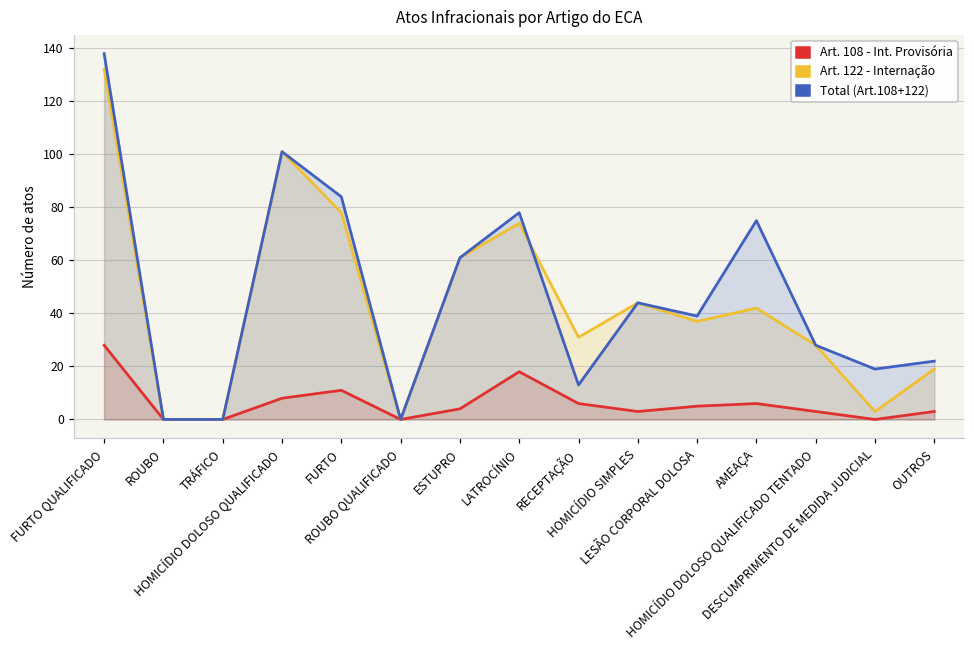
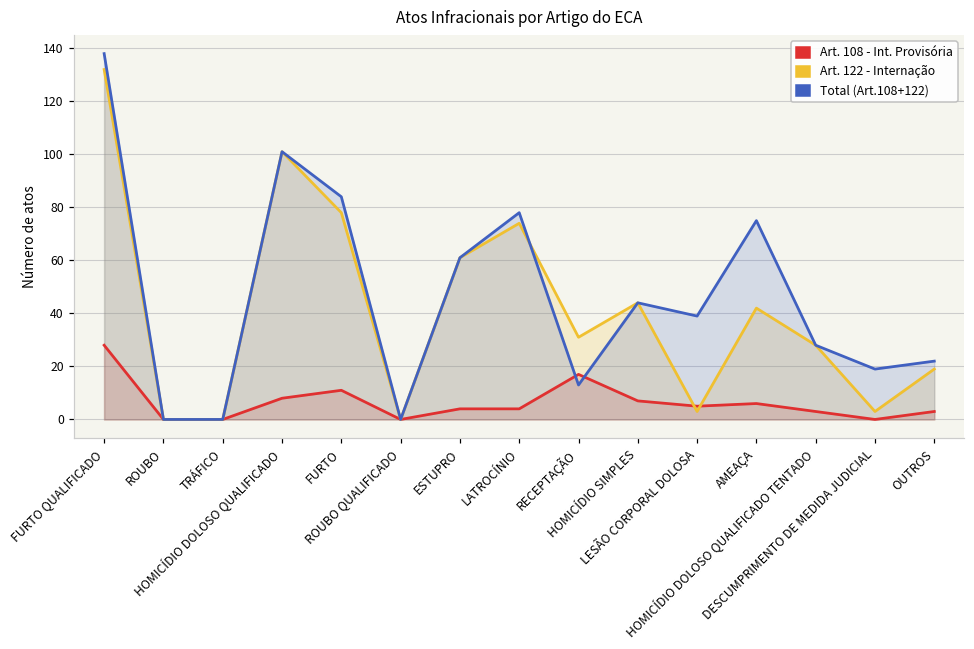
Art. 108 - Int. Provisória, LATROCÍNIO: 18 -> 4
Art. 108 - Int. Provisória, RECEPTAÇÃO: 6 -> 17
Art. 108 - Int. Provisória, HOMICÍDIO SIMPLES: 3 -> 7
Art. 122 - Internação, LESÃO CORPORAL DOLOSA: 37 -> 3
